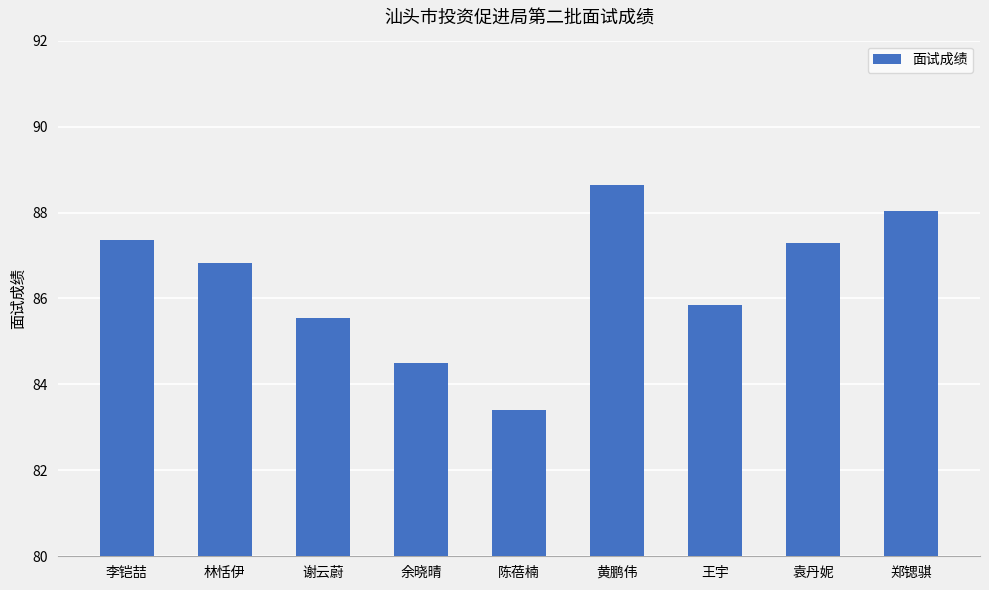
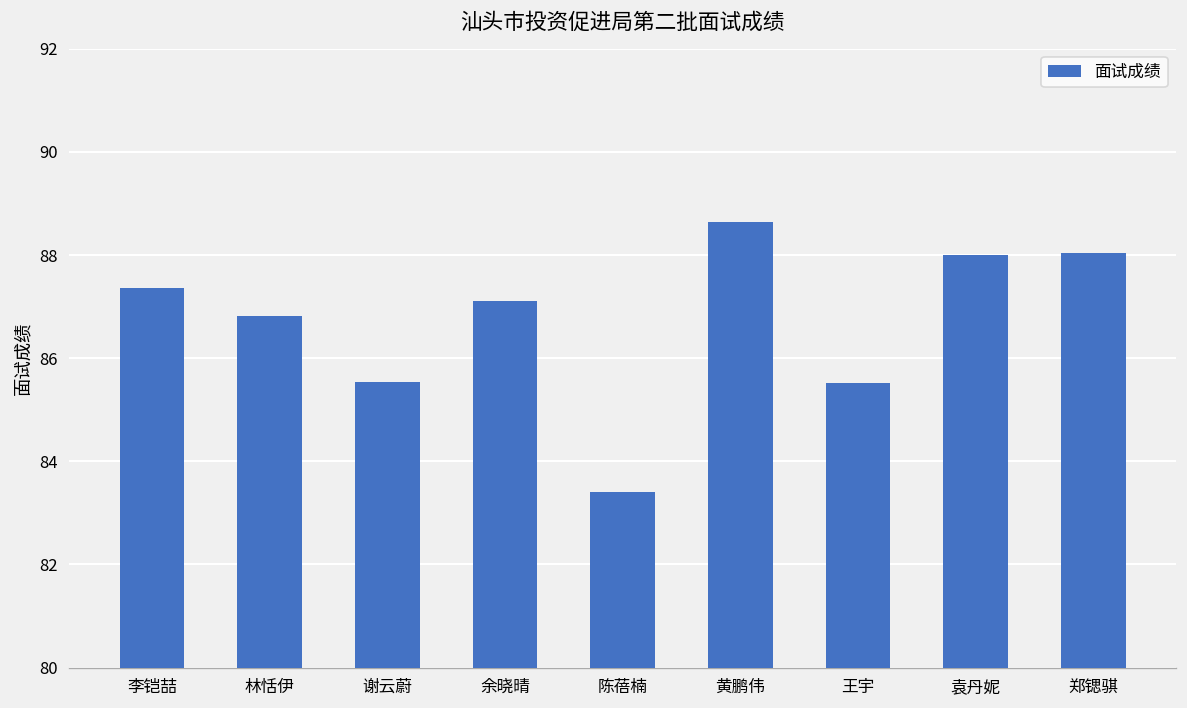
余晓晴: 84.5 -> 87.1
王宇: 85.8 -> 85.5
袁丹妮: 87.3 -> 88.0
